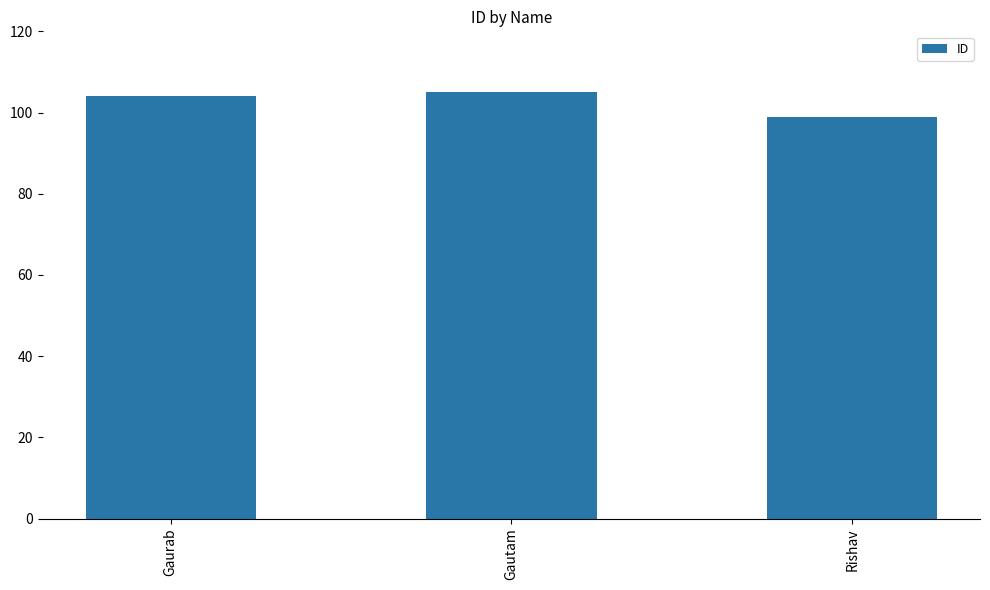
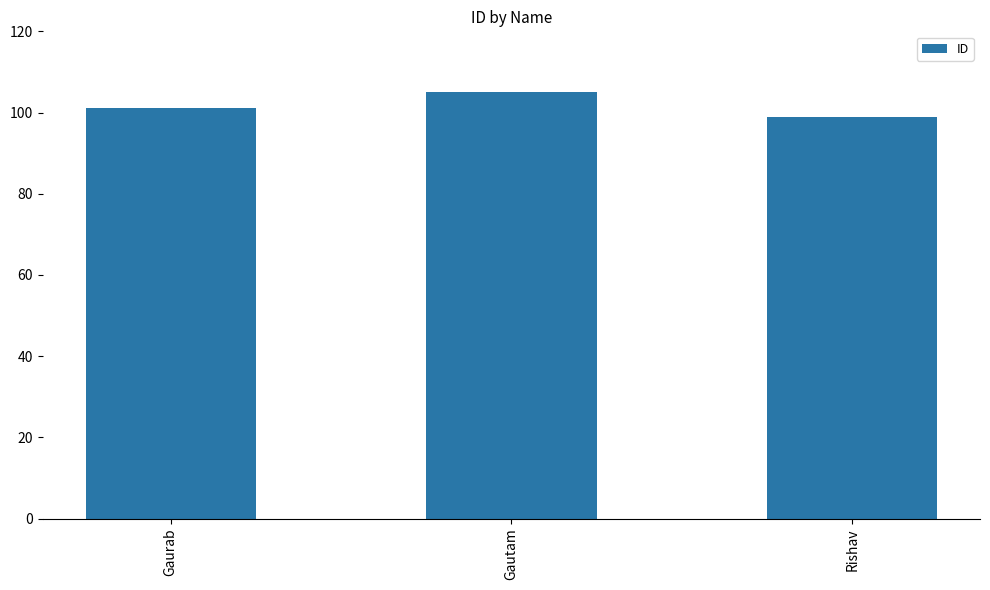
Gaurab: 104 -> 101
